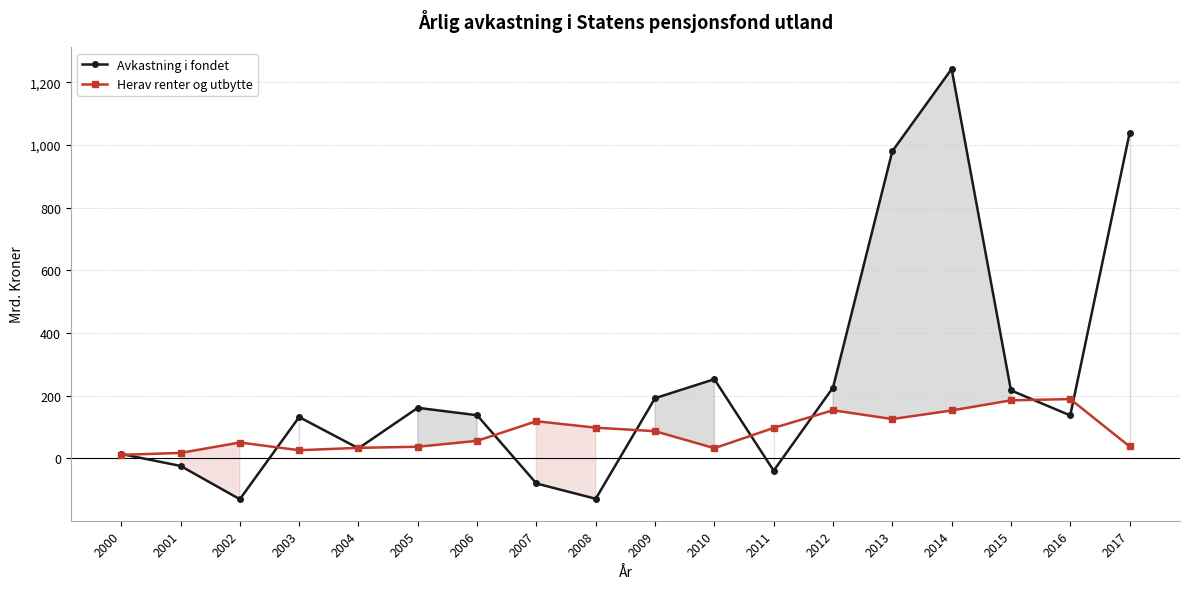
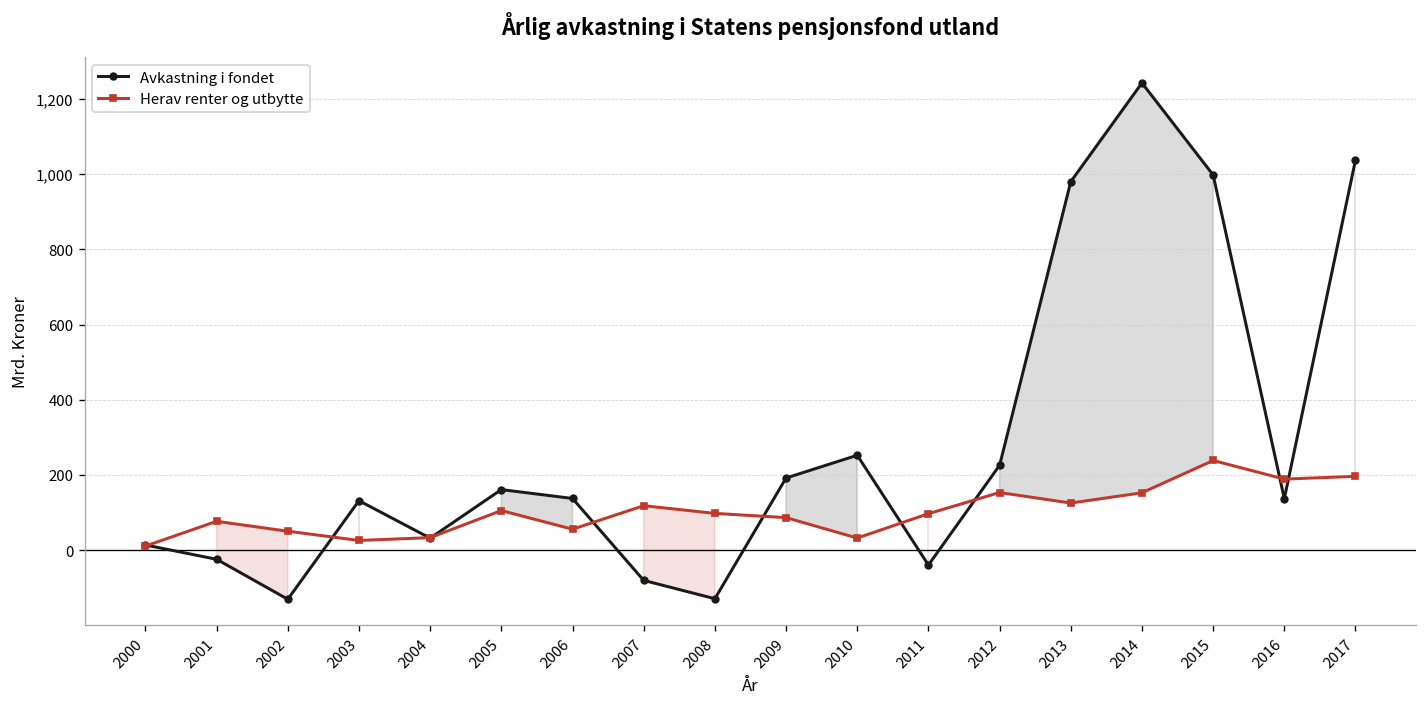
Herav renter og utbytte, 2001: 20 -> 80
Herav renter og utbytte, 2005: 40 -> 110
Avkastning i fondet, 2015: 220 -> 1,000
Herav renter og utbytte, 2015: 190 -> 240
Herav renter og utbytte, 2017: 40 -> 200
